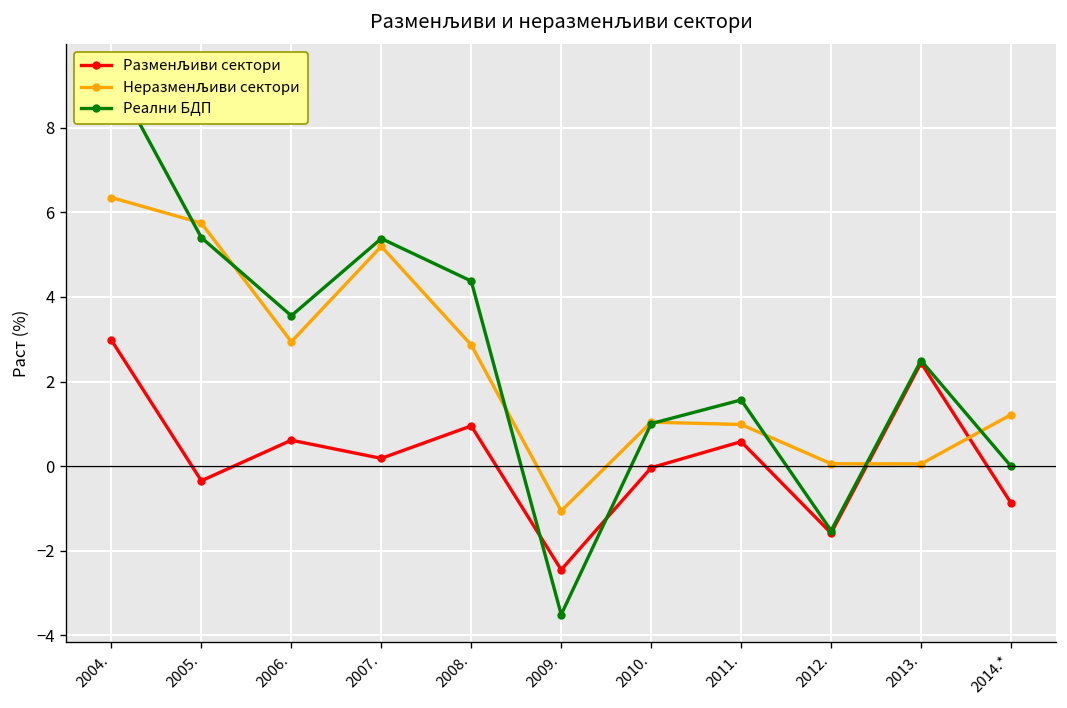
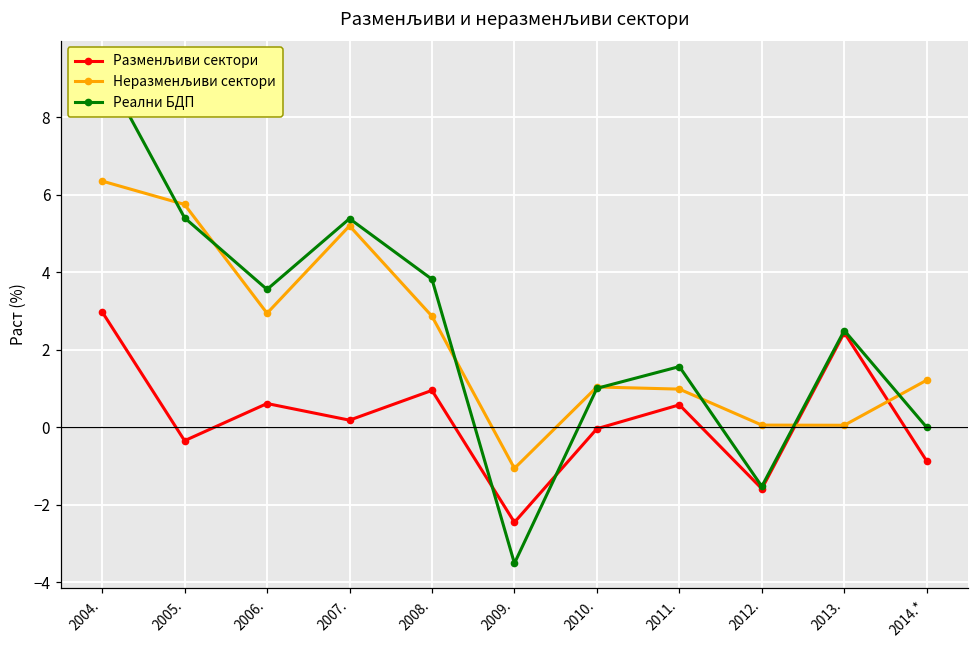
Реални БДП, 2008.: 4.4 -> 3.8
